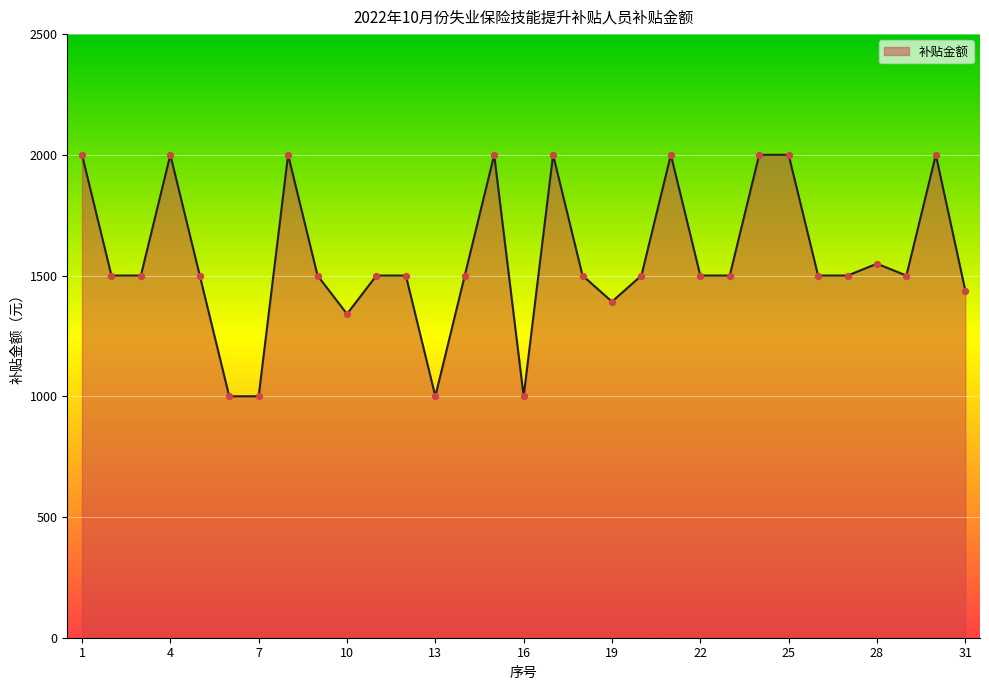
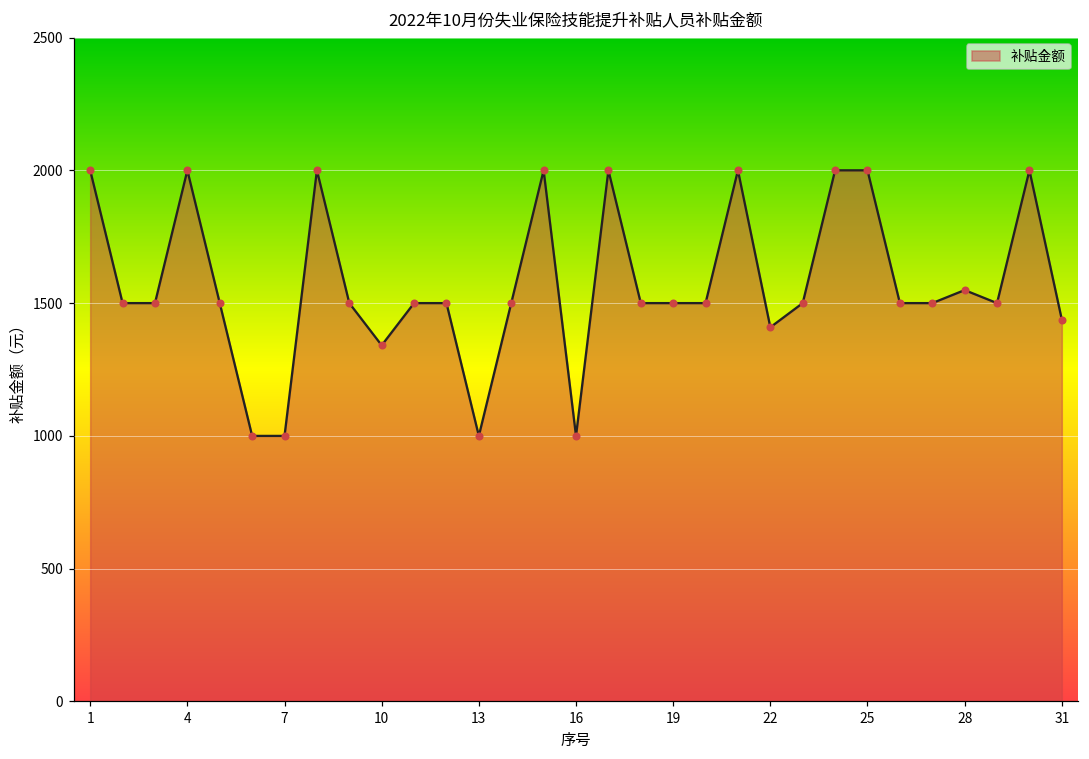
19: 1390 -> 1500
22: 1500 -> 1410
